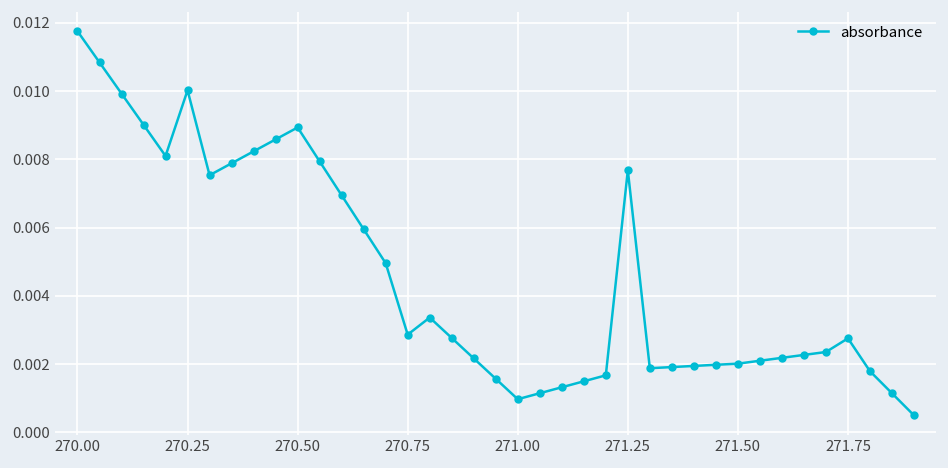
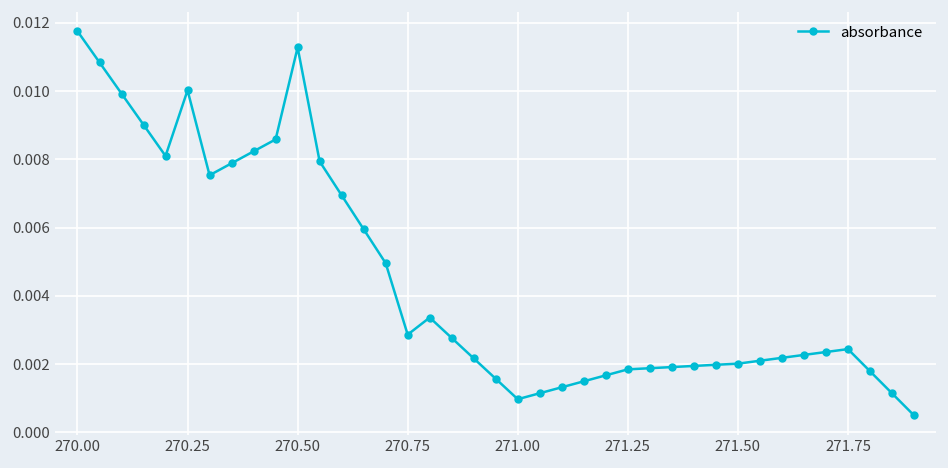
270.50: 0.0089 -> 0.0113
271.25: 0.0077 -> 0.0018
271.75: 0.0028 -> 0.0024
